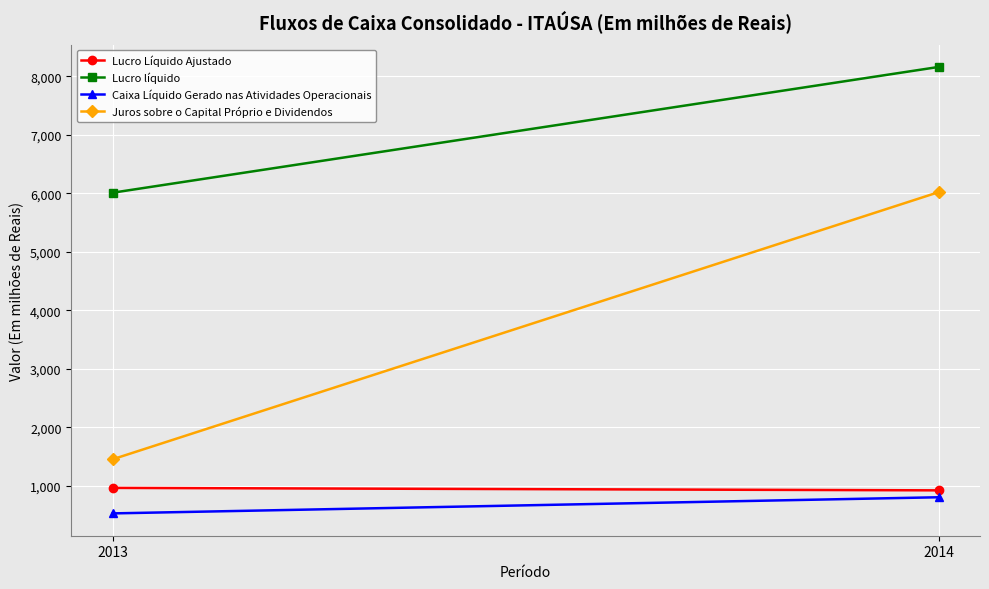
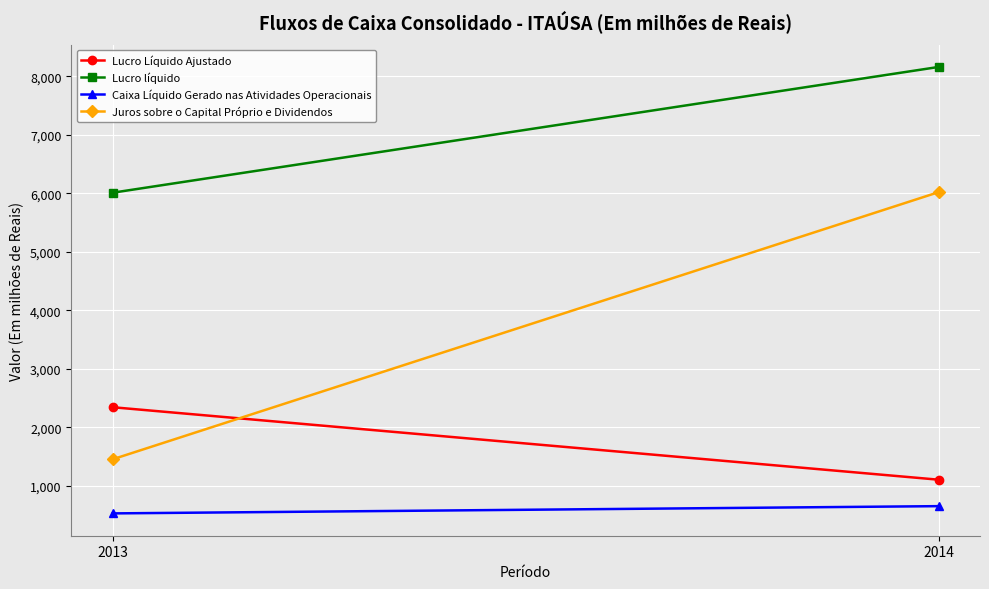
Lucro Líquido Ajustado, 2013: 1,000 -> 2,300
Lucro Líquido Ajustado, 2014: 900 -> 1,100
Caixa Líquido Gerado nas Atividades Operacionais, 2014: 800 -> 700
